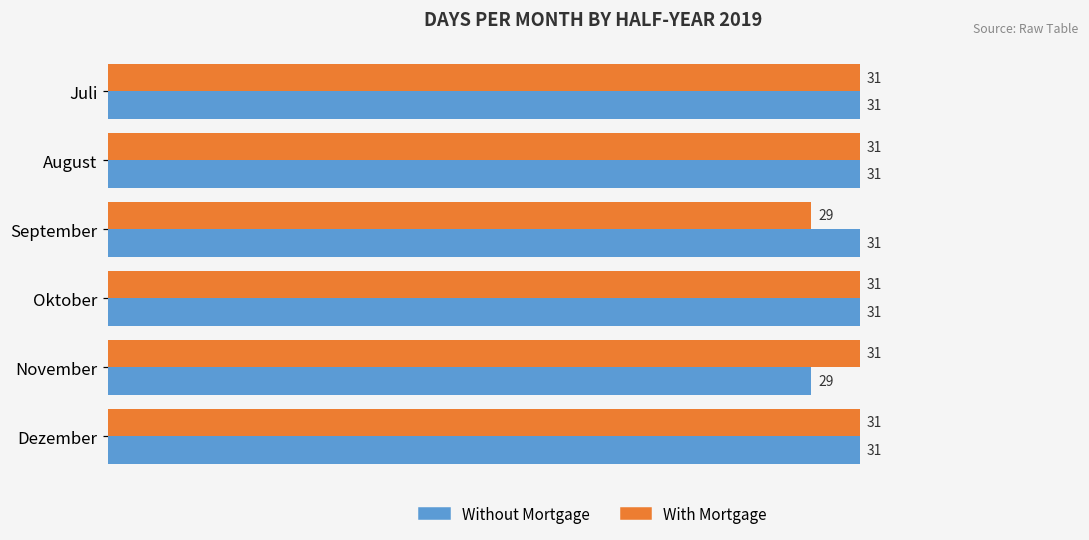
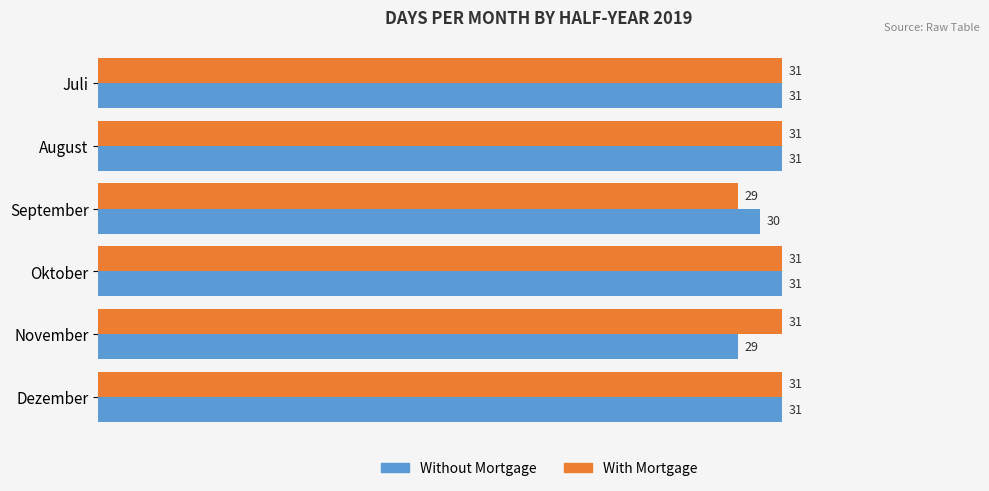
Without Mortgage, September: 31 -> 30
